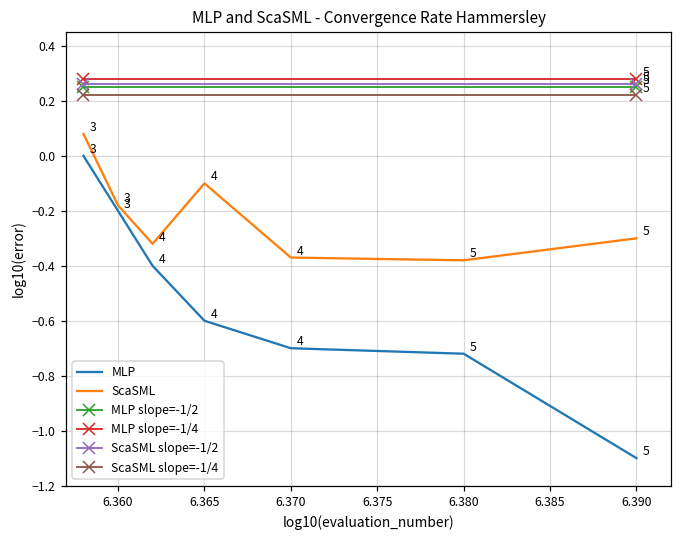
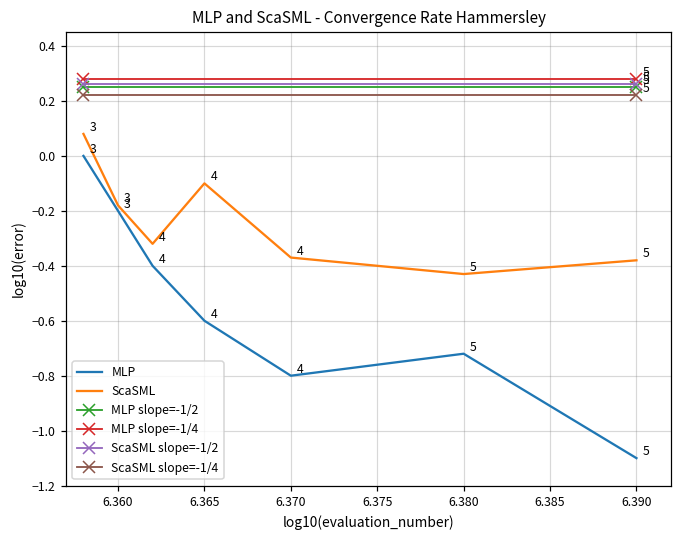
MLP, 6.370: -0.7 -> -0.8
ScaSML, 6.380: -0.38 -> -0.43
ScaSML, 6.390: -0.30 -> -0.38
